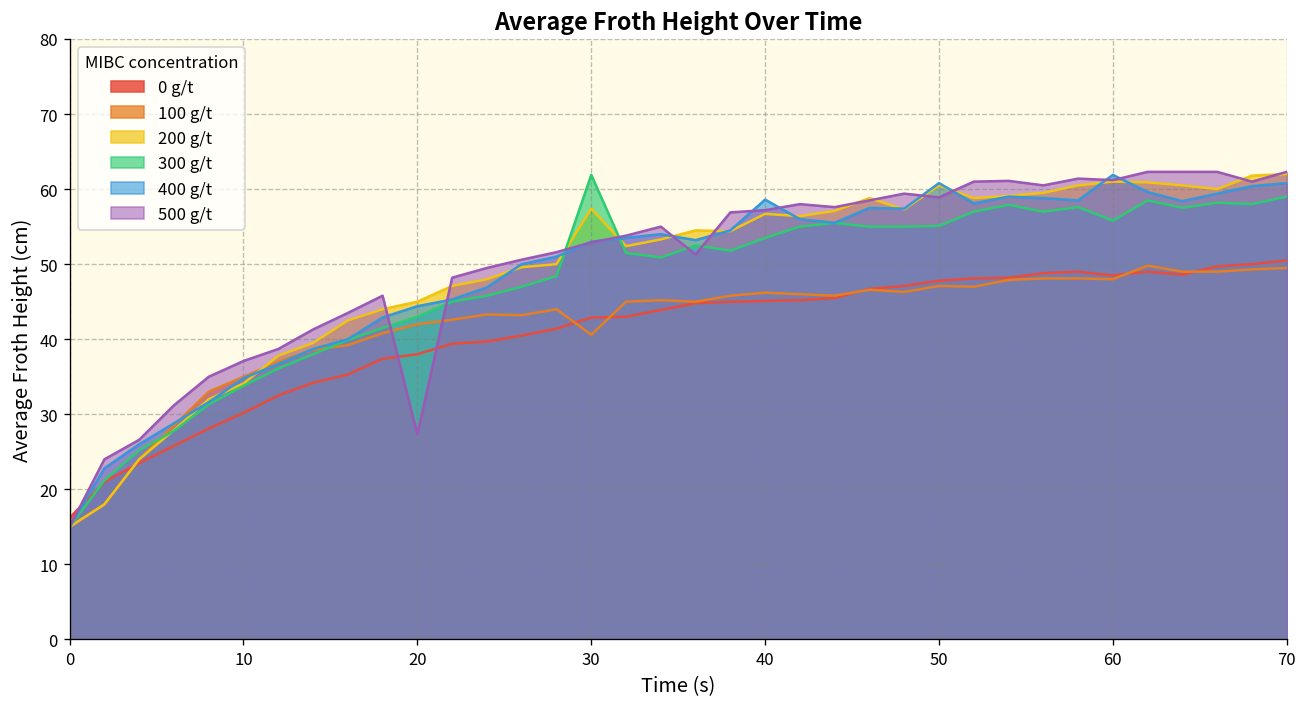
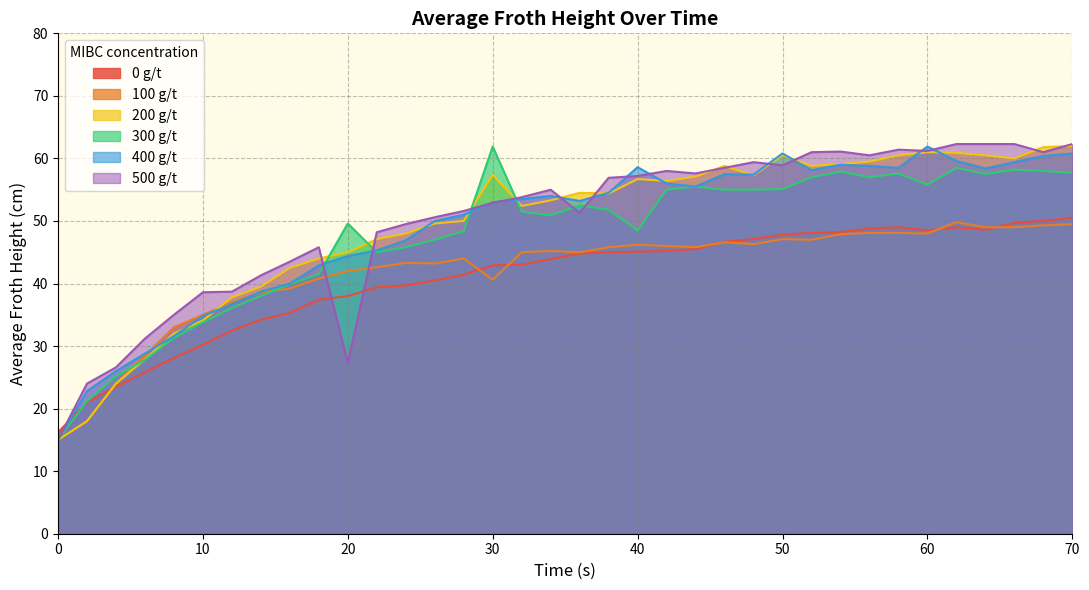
500 g/t, 10: 37 -> 39
300 g/t, 20: 43 -> 50
300 g/t, 40: 54 -> 49
300 g/t, 70: 59 -> 58
